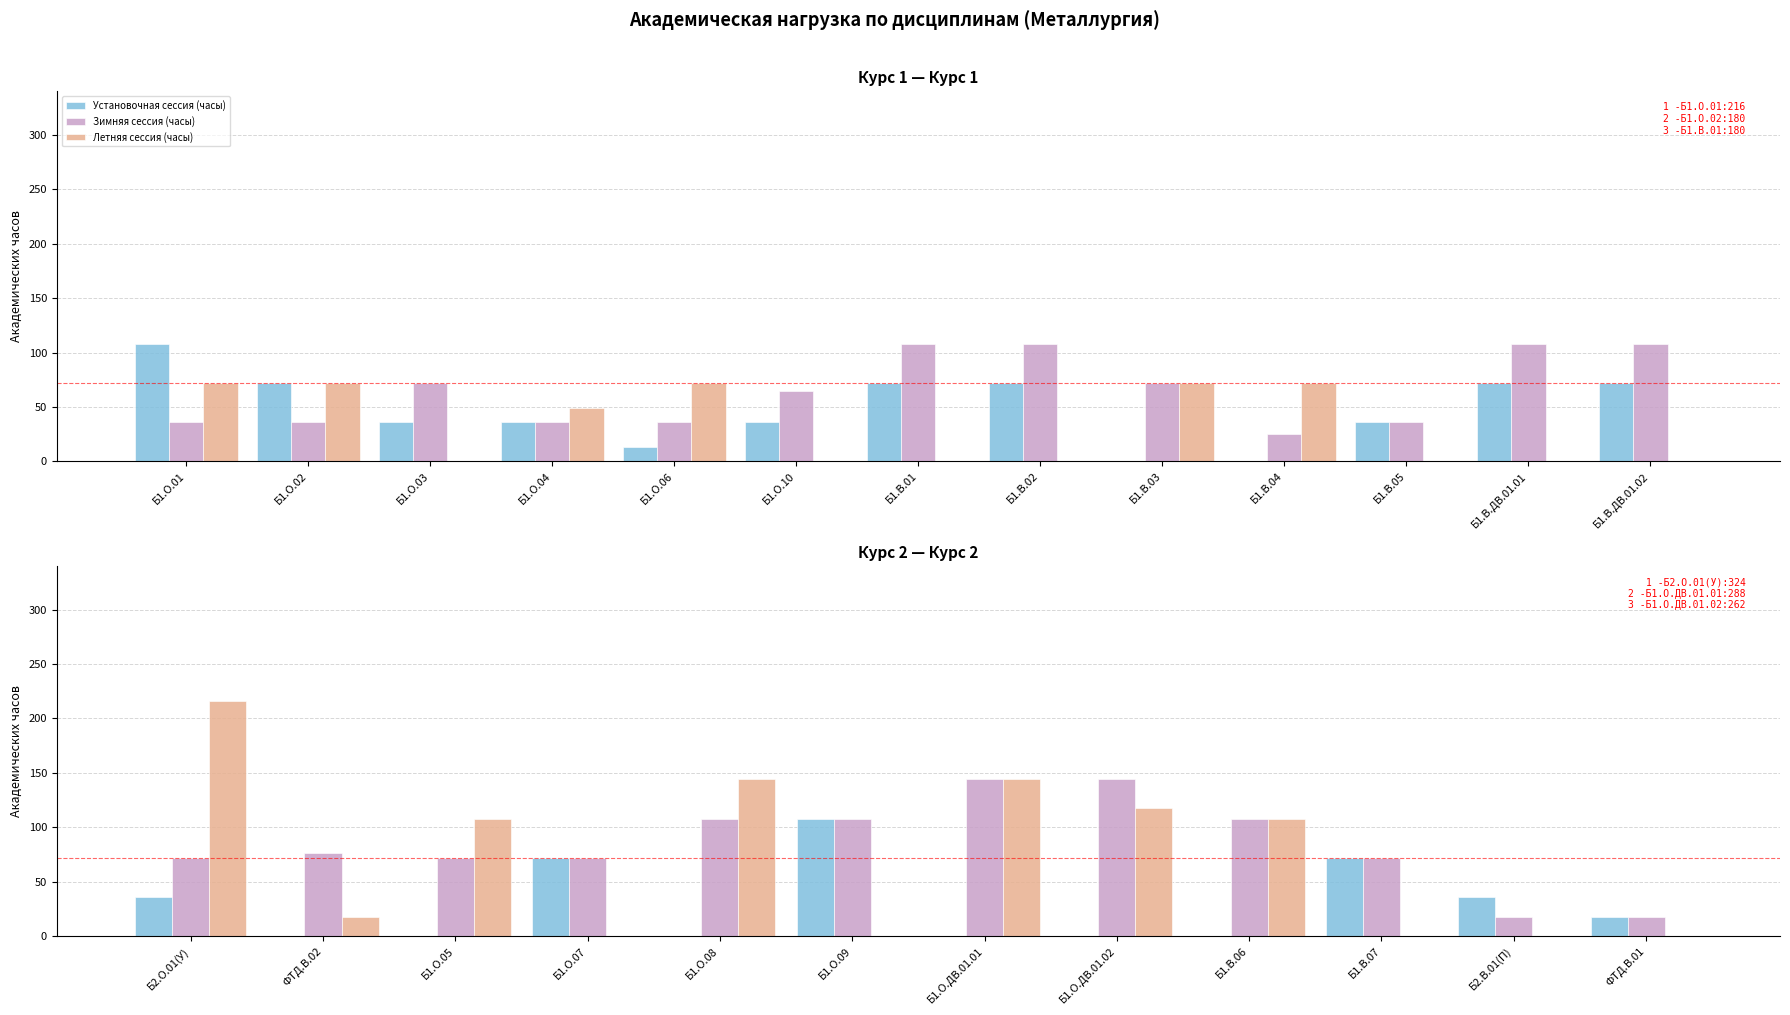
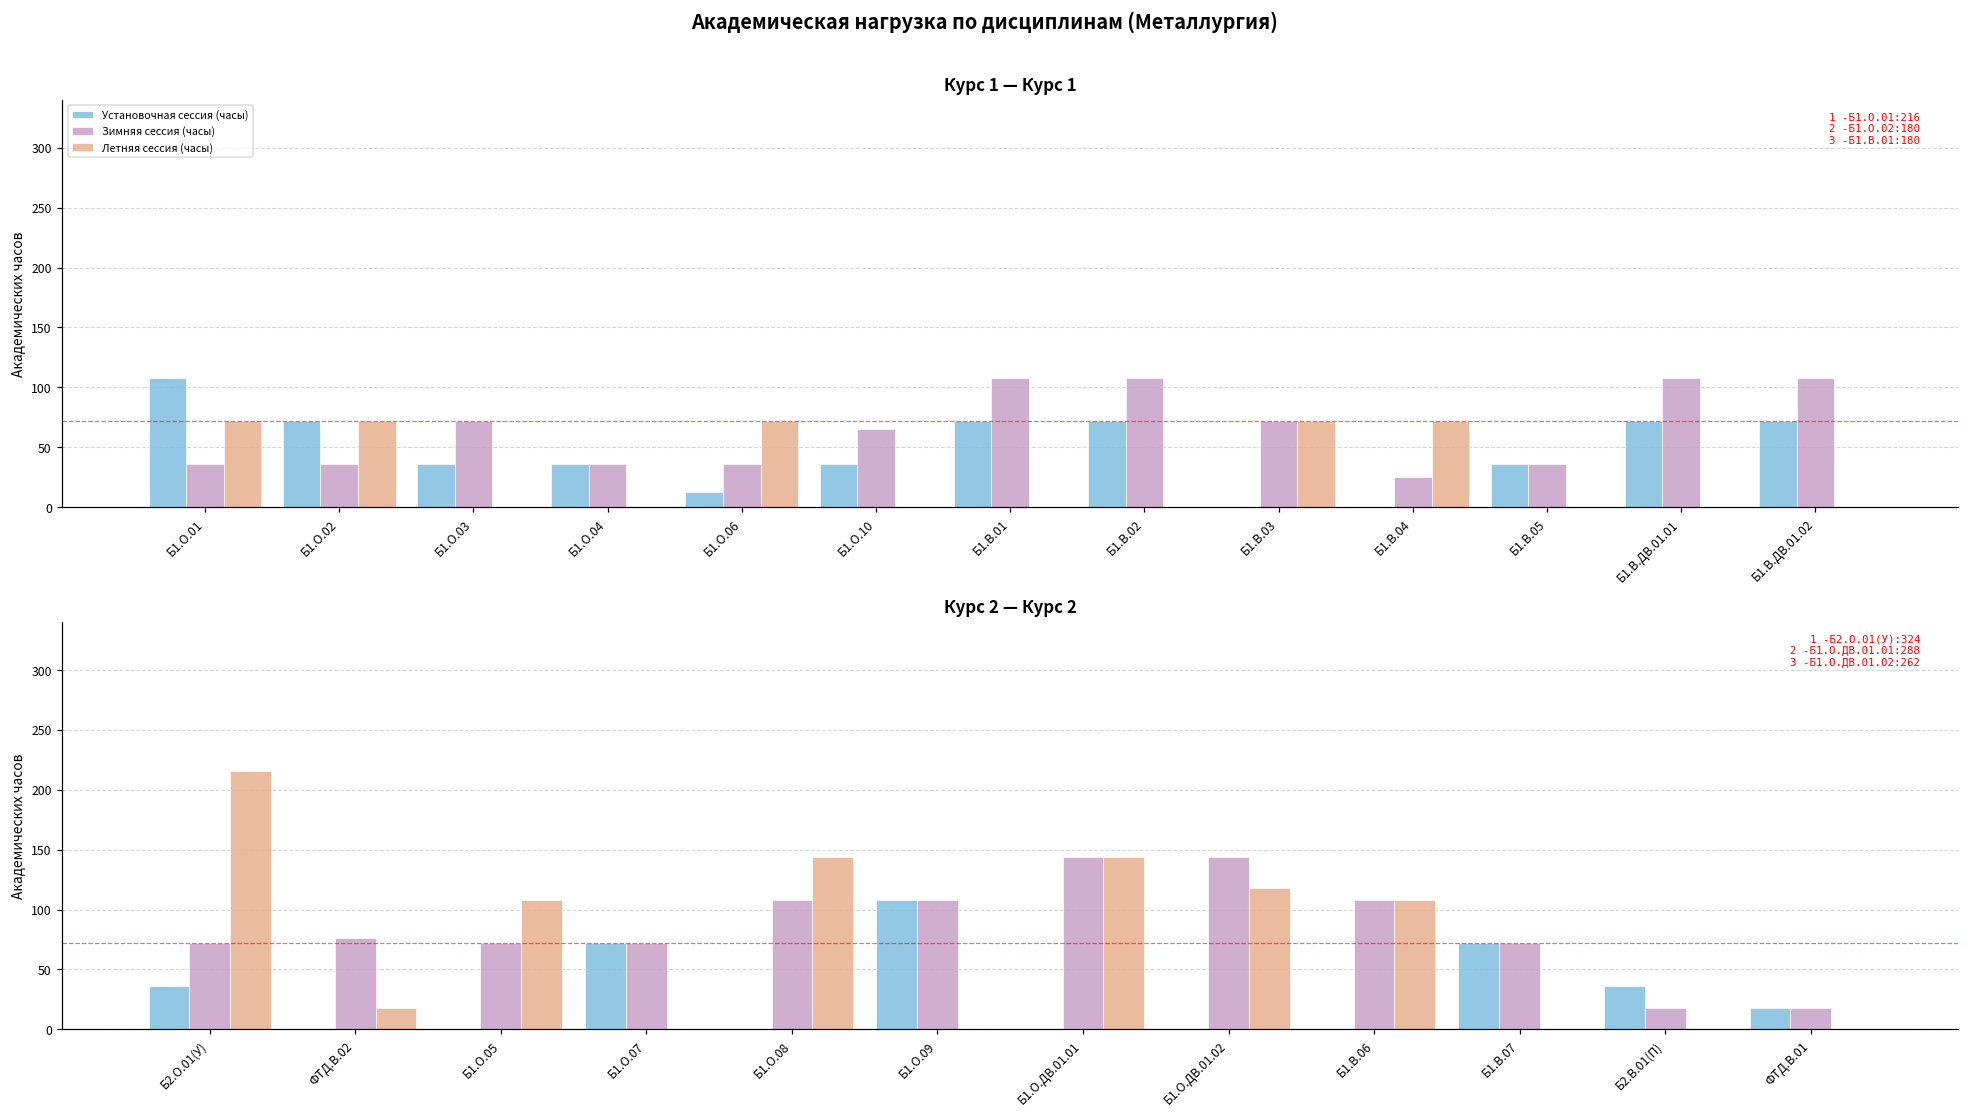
Курс 1 — Курс 1, Летняя сессия (часы), Б1.О.04: 49 -> 0
